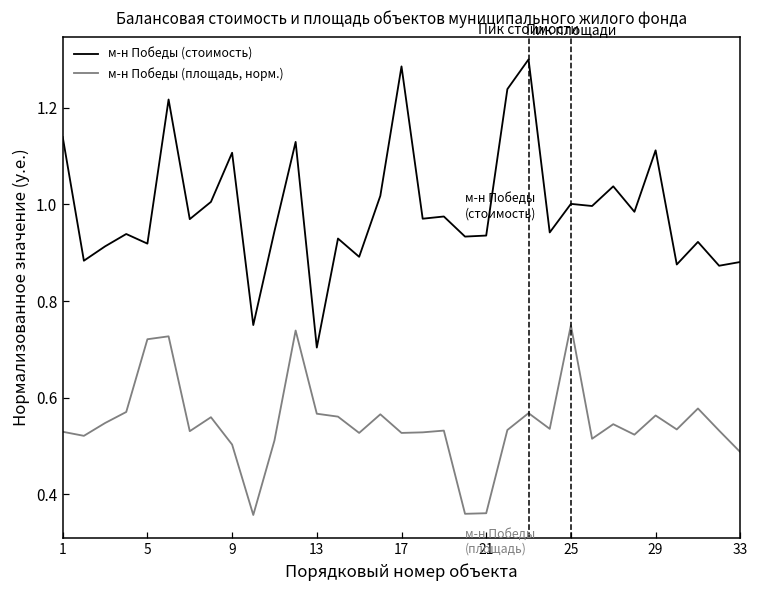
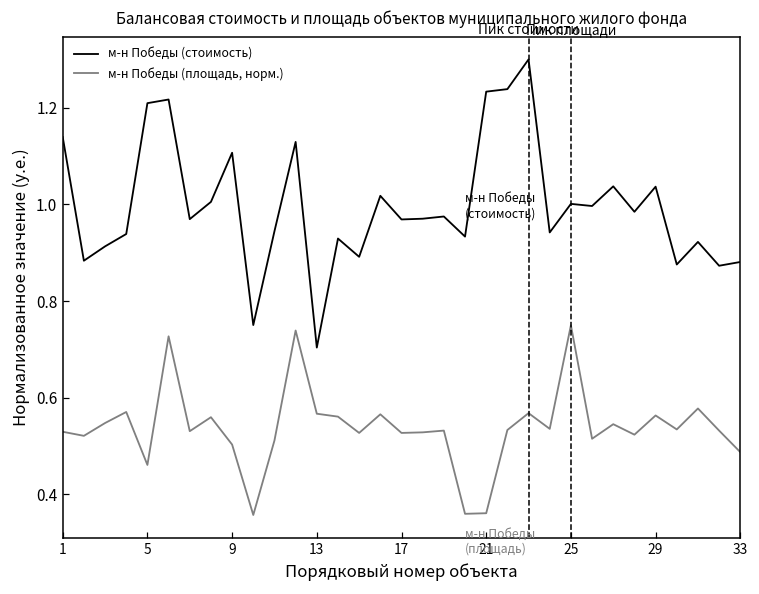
м-н Победы (стоимость), 5: 0.92 -> 1.21
м-н Победы (площадь, норм.), 5: 0.72 -> 0.46
м-н Победы (стоимость), 17: 1.29 -> 0.97
м-н Победы (стоимость), 21: 0.94 -> 1.23
м-н Победы (стоимость), 29: 1.11 -> 1.04
